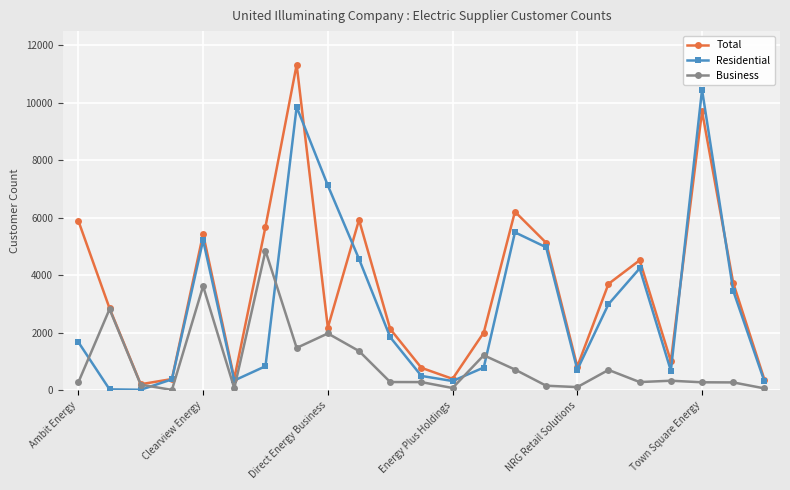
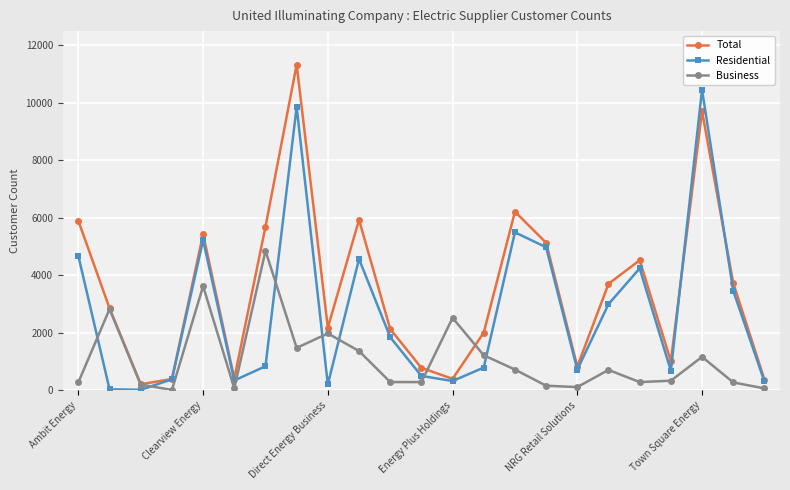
Residential, Ambit Energy: 1700 -> 4700
Residential, Direct Energy Business: 7100 -> 200
Business, Energy Plus Holdings: 100 -> 2500
Business, Town Square Energy: 300 -> 1200
